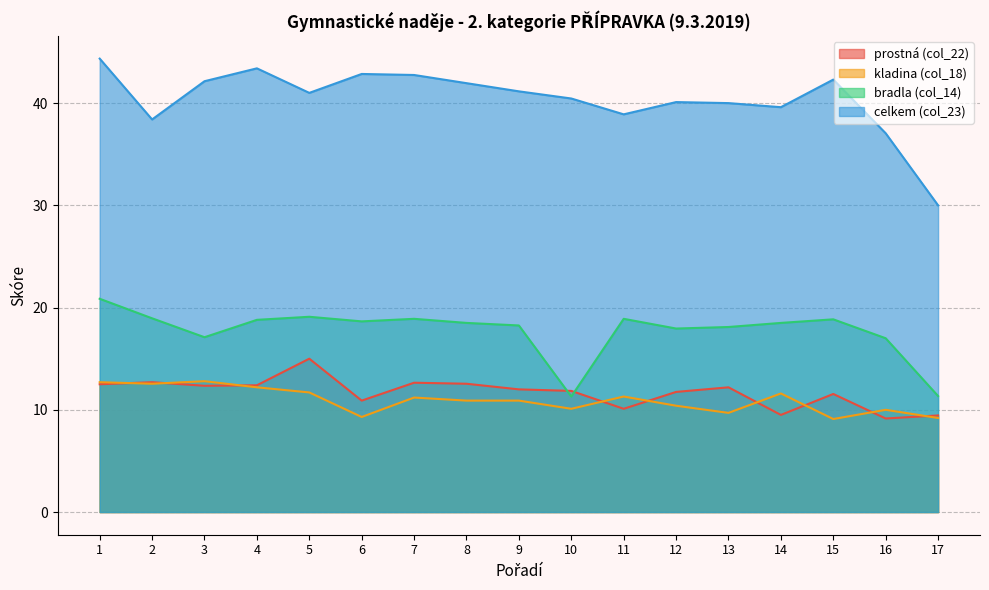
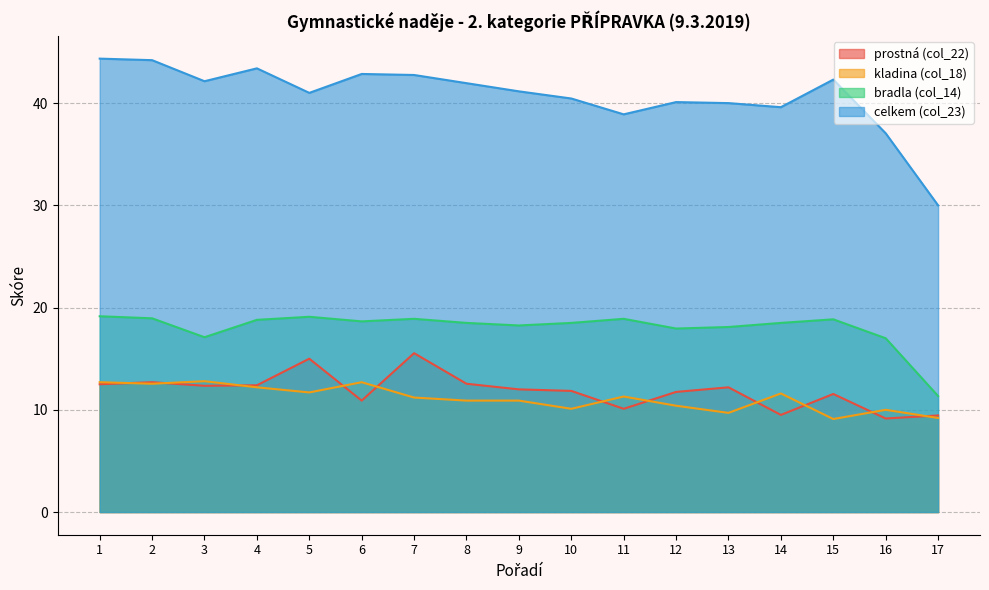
bradla (col_14), 1: 20.9 -> 19.2
celkem (col_23), 2: 38.4 -> 44.2
kladina (col_18), 6: 9.3 -> 12.7
prostná (col_22), 7: 12.7 -> 15.5
bradla (col_14), 10: 11.3 -> 18.5
